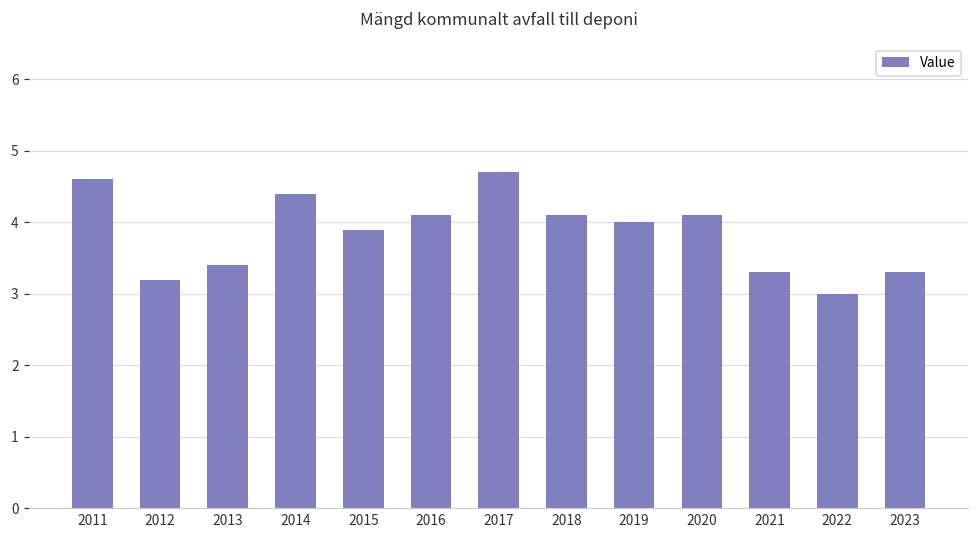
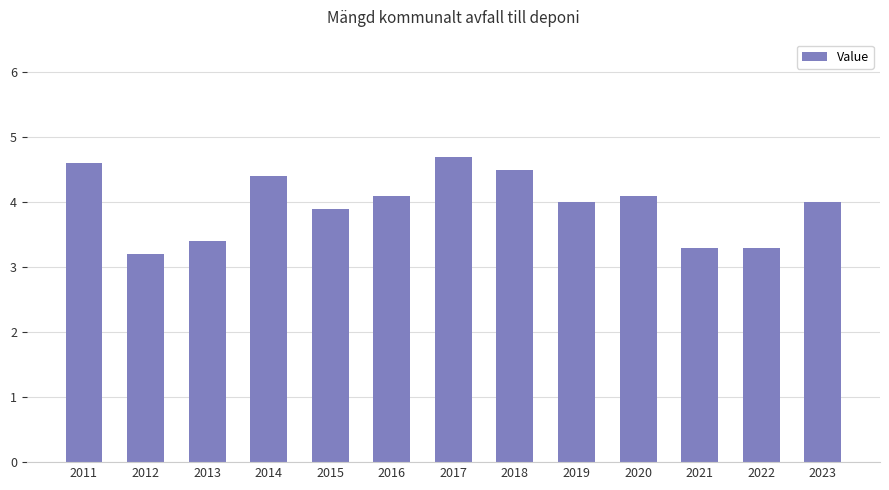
2018: 4.1 -> 4.5
2022: 3.0 -> 3.3
2023: 3.3 -> 4.0
